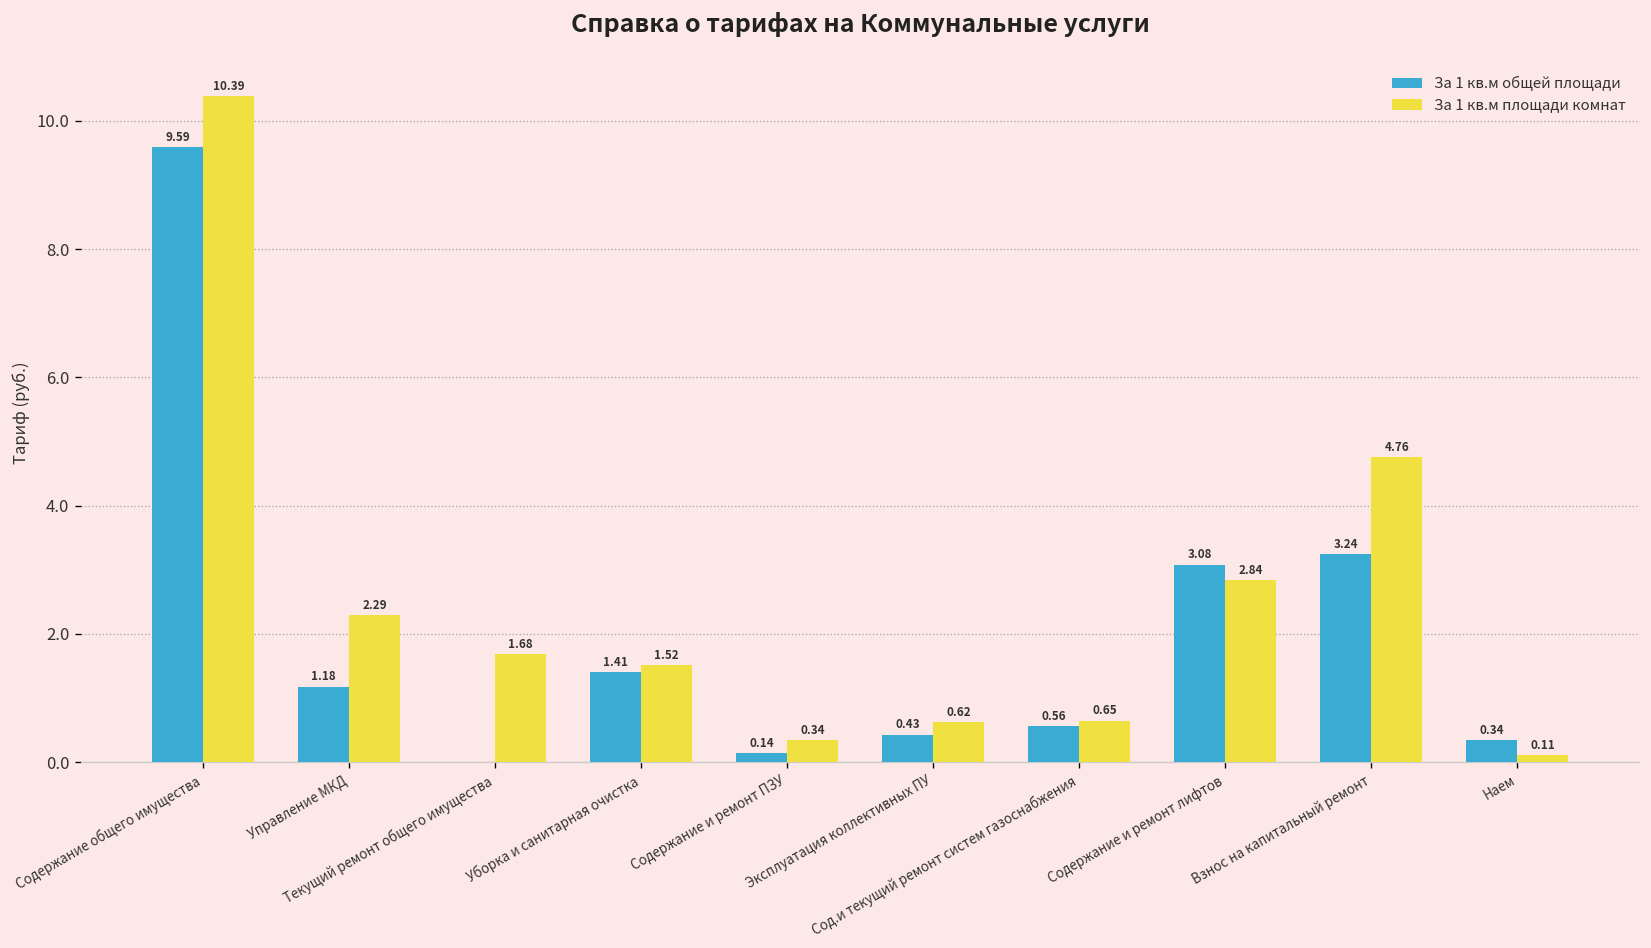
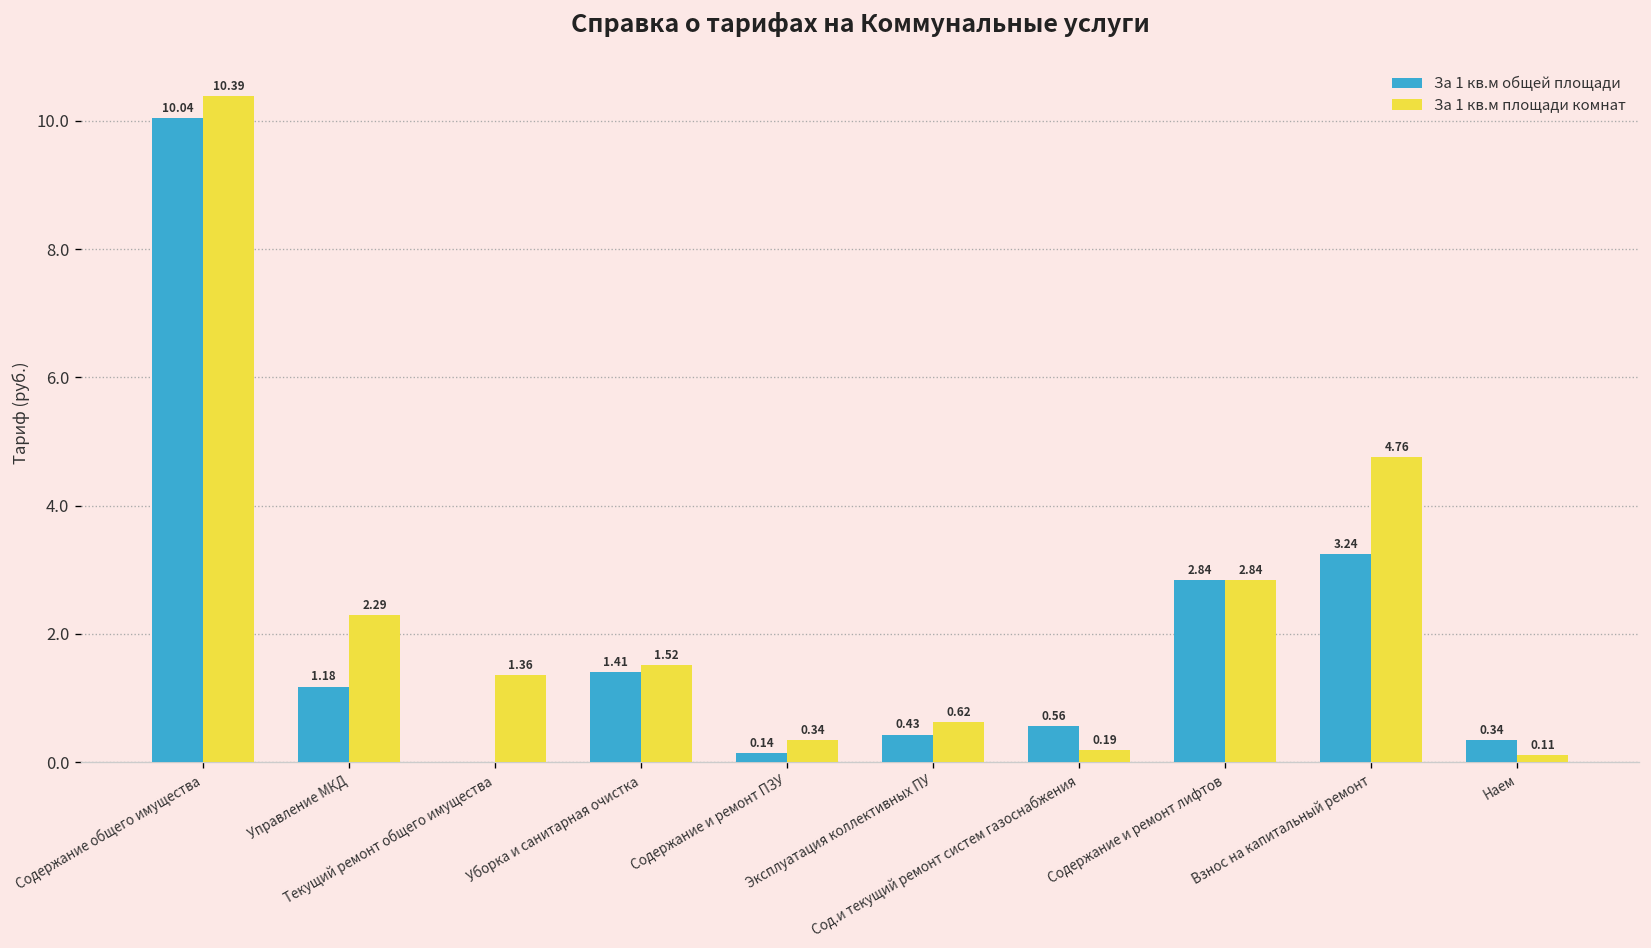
За 1 кв.м общей площади, Содержание общего имущества: 9.59 -> 10.04
За 1 кв.м площади комнат, Текущий ремонт общего имущества: 1.68 -> 1.36
За 1 кв.м площади комнат, Сод.и текущий ремонт систем газоснабжения: 0.65 -> 0.19
За 1 кв.м общей площади, Содержание и ремонт лифтов: 3.08 -> 2.84
